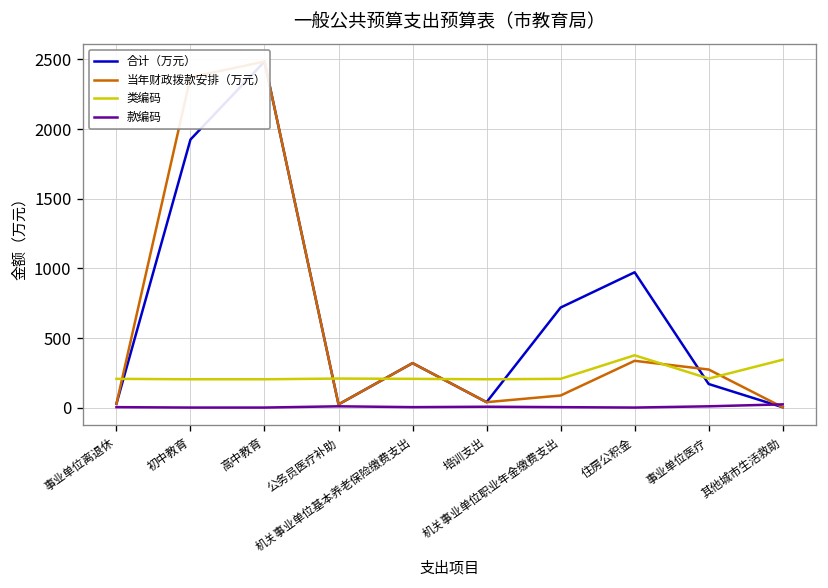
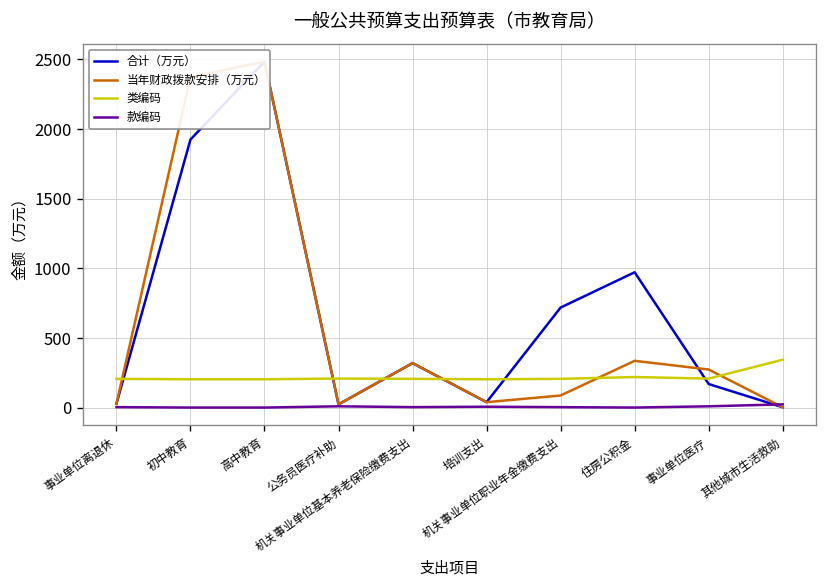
类编码, 住房公积金: 380 -> 220
